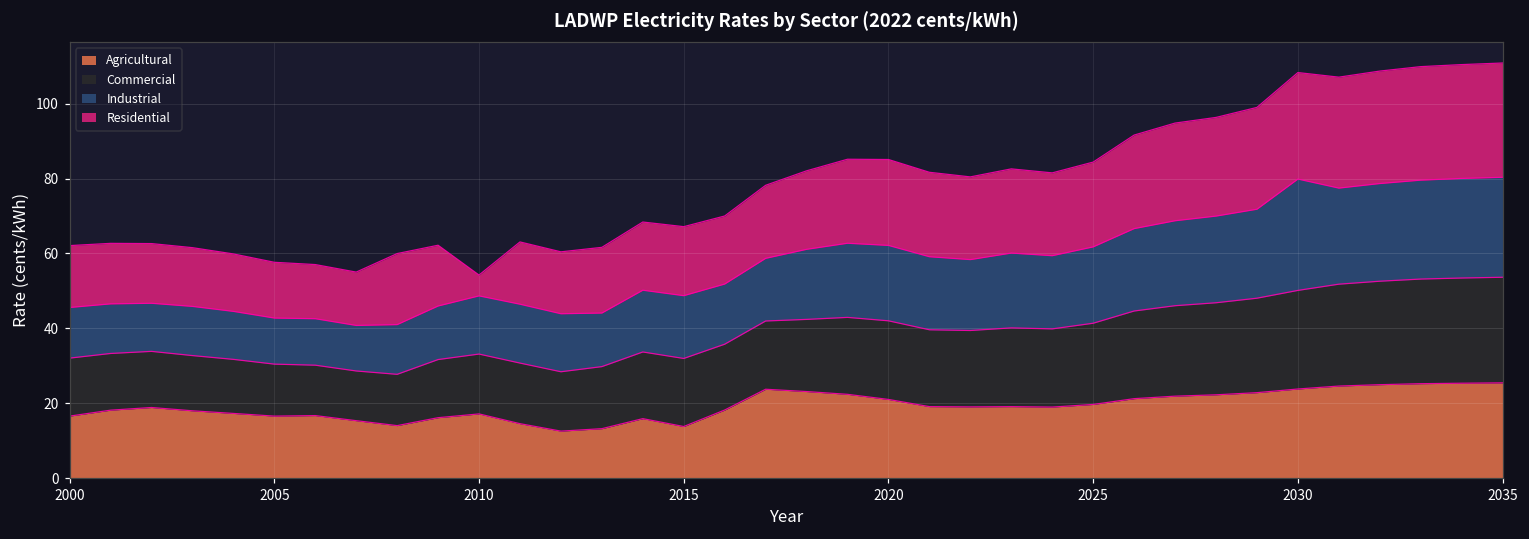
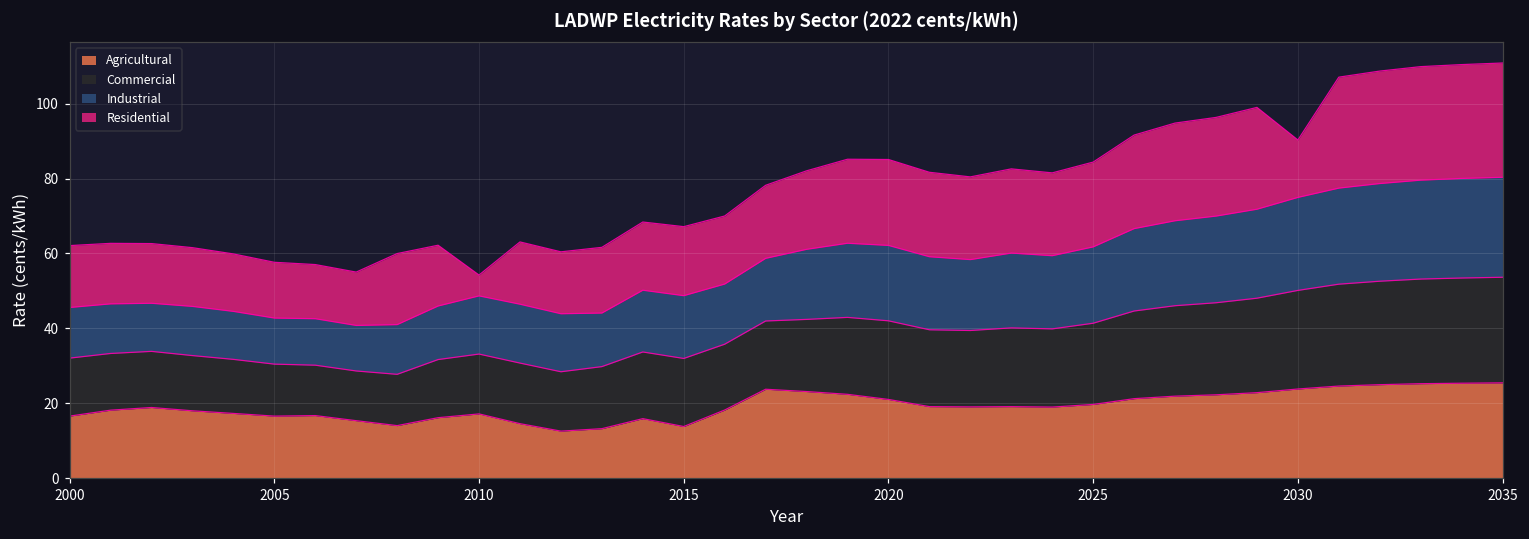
Industrial, 2030: 30 -> 25
Residential, 2030: 28 -> 15
